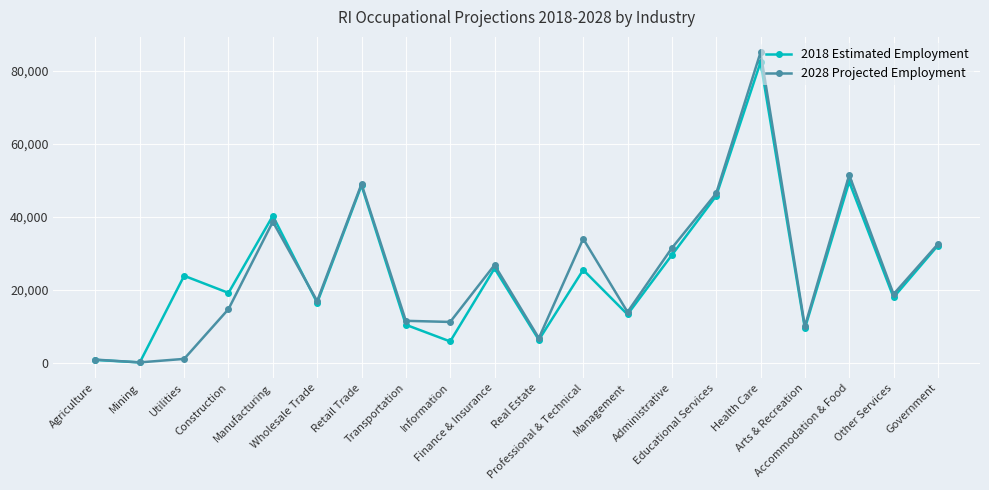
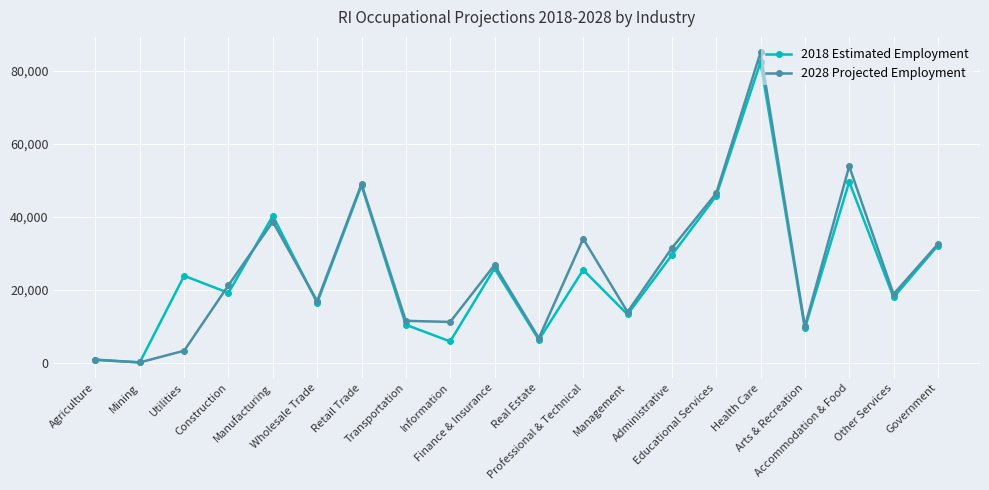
2028 Projected Employment, Utilities: 1,000 -> 3,000
2028 Projected Employment, Construction: 15,000 -> 21,000
2028 Projected Employment, Accommodation & Food: 52,000 -> 54,000
